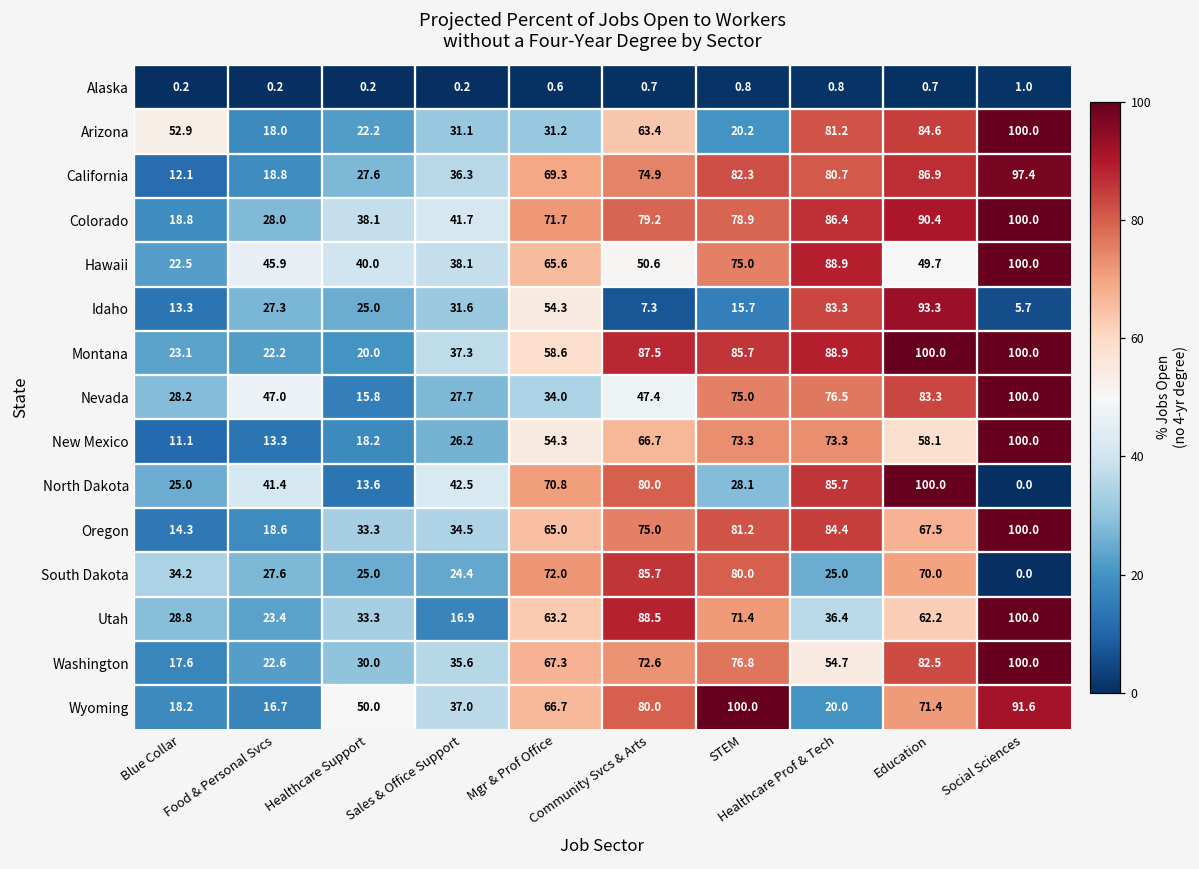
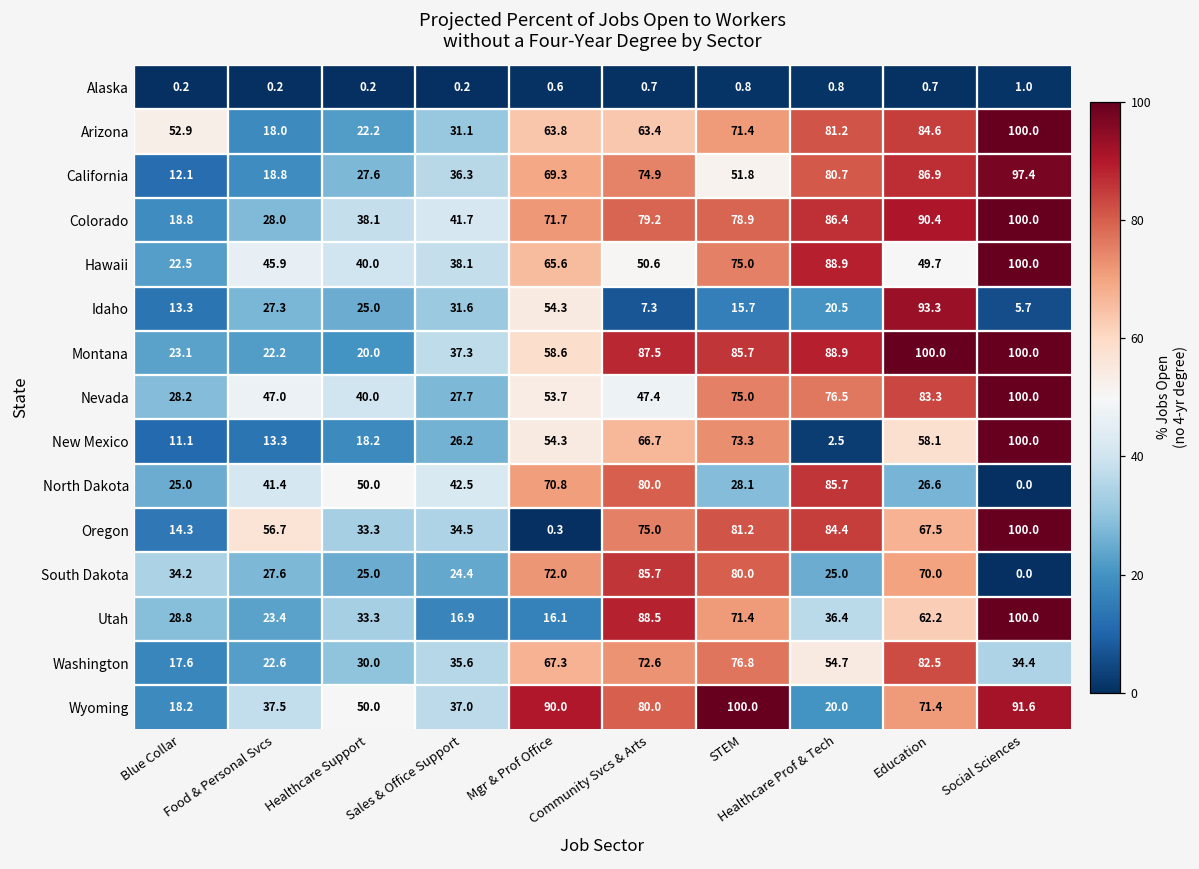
Arizona, Mgr & Prof Office: 31.2 -> 63.8
Arizona, STEM: 20.2 -> 71.4
California, STEM: 82.3 -> 51.8
Idaho, Healthcare Prof & Tech: 83.3 -> 20.5
Nevada, Healthcare Support: 15.8 -> 40.0
Nevada, Mgr & Prof Office: 34.0 -> 53.7
New Mexico, Healthcare Prof & Tech: 73.3 -> 2.5
North Dakota, Healthcare Support: 13.6 -> 50.0
North Dakota, Education: 100.0 -> 26.6
Oregon, Food & Personal Svcs: 18.6 -> 56.7
Oregon, Mgr & Prof Office: 65.0 -> 0.3
Utah, Mgr & Prof Office: 63.2 -> 16.1
Washington, Social Sciences: 100.0 -> 34.4
Wyoming, Food & Personal Svcs: 16.7 -> 37.5
Wyoming, Mgr & Prof Office: 66.7 -> 90.0
